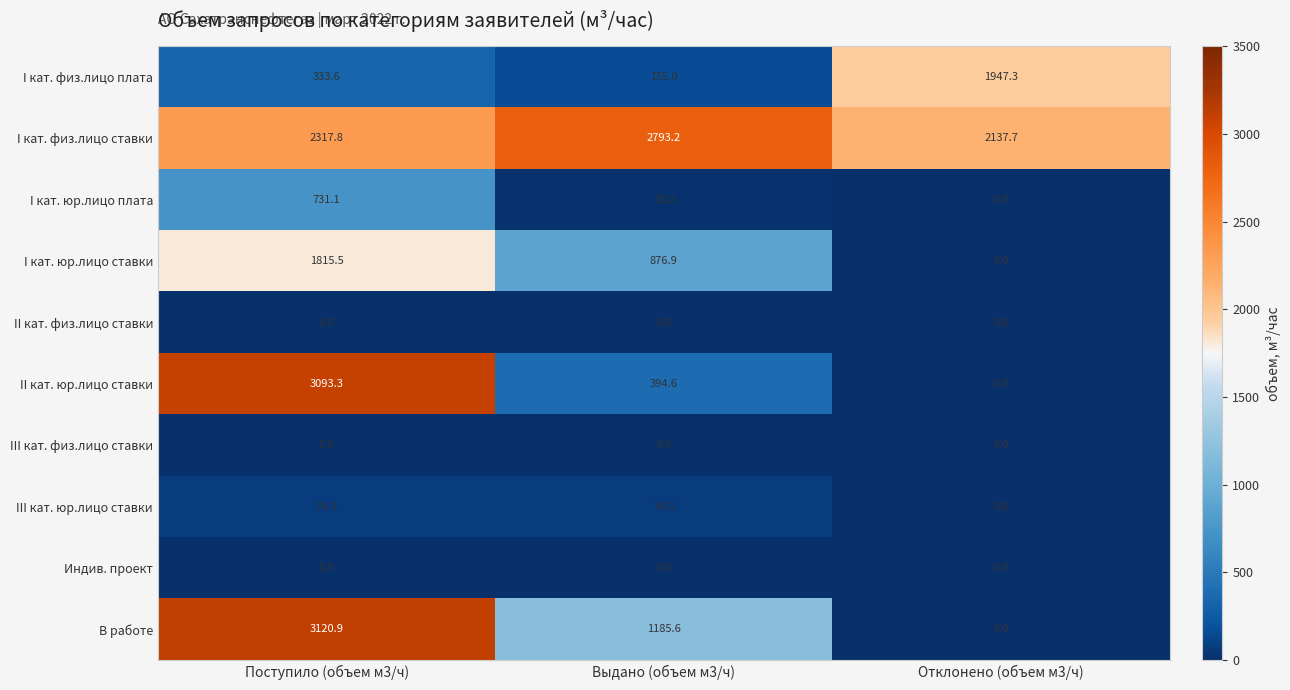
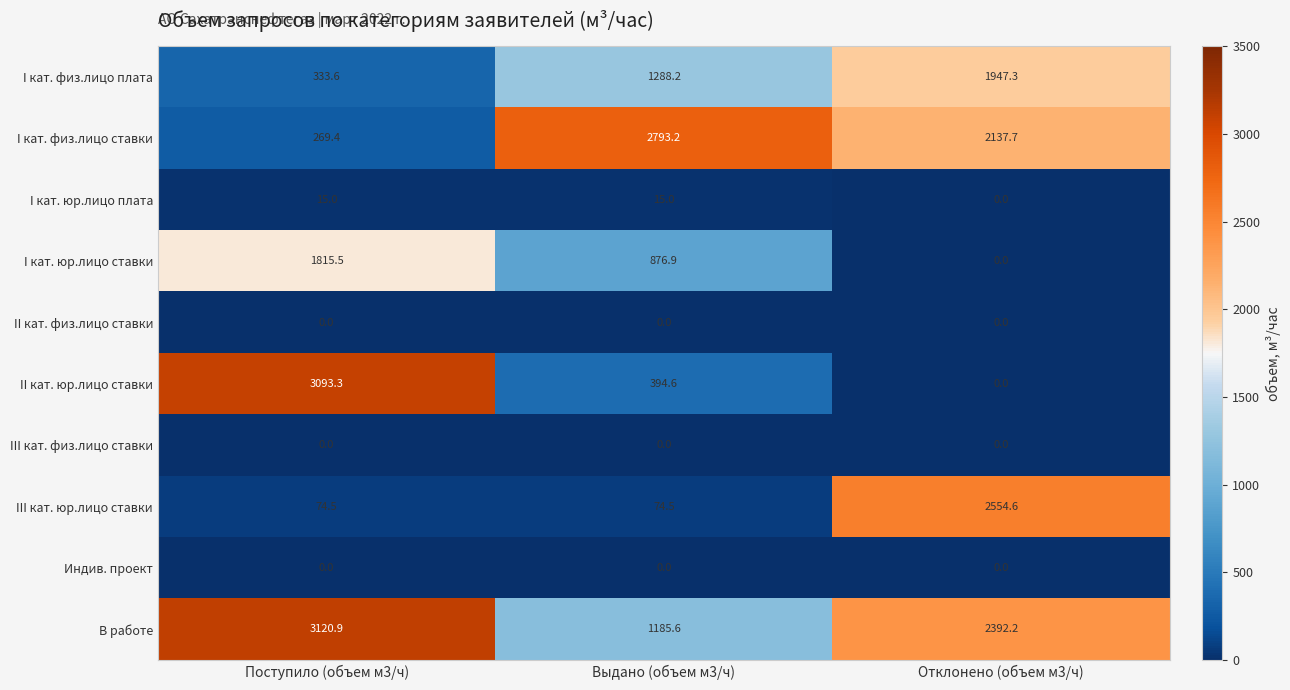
I кат. физ.лицо плата, Выдано (объем м3/ч): 155.0 -> 1288.2
I кат. физ.лицо ставки, Поступило (объем м3/ч): 2317.8 -> 269.4
I кат. юр.лицо плата, Поступило (объем м3/ч): 731.1 -> 15.0
III кат. юр.лицо ставки, Отклонено (объем м3/ч): 0.0 -> 2554.6
В работе, Отклонено (объем м3/ч): 0.0 -> 2392.2
